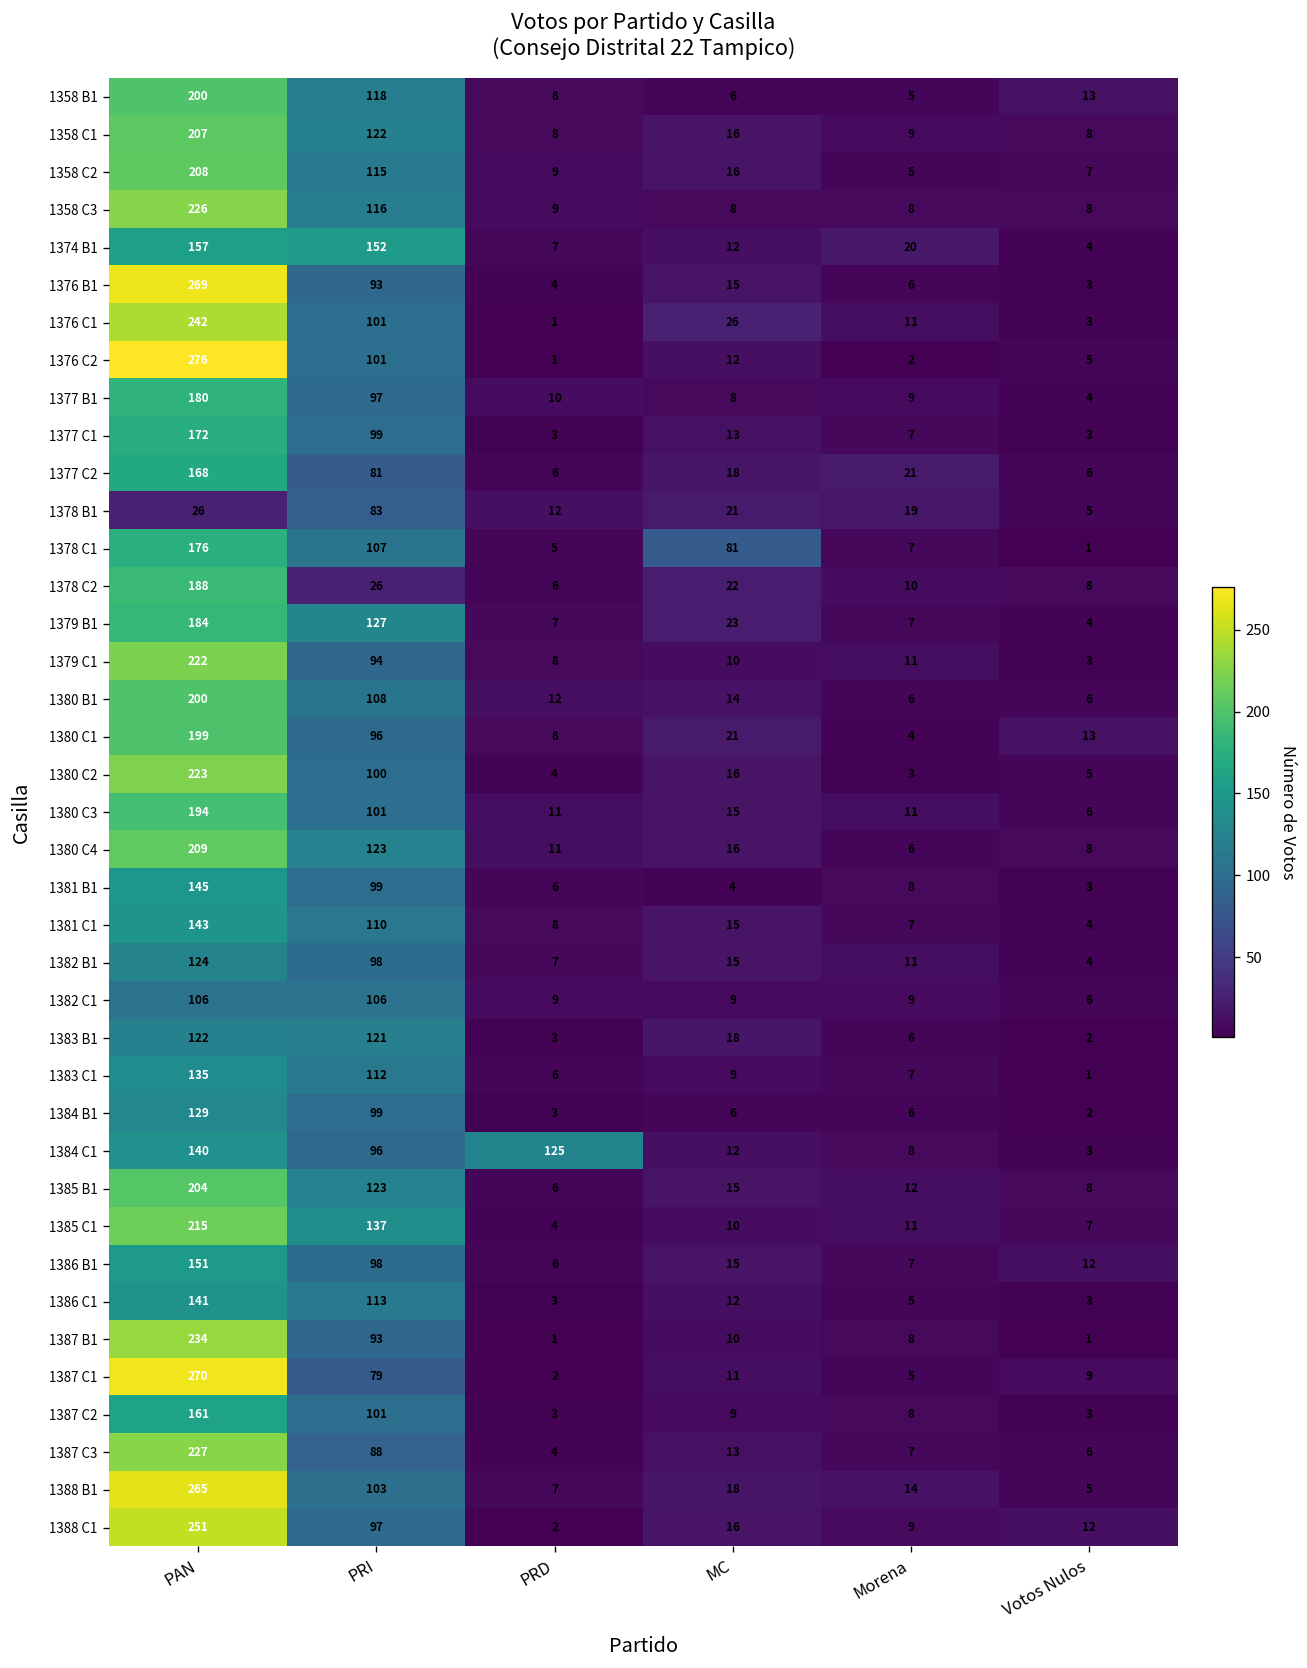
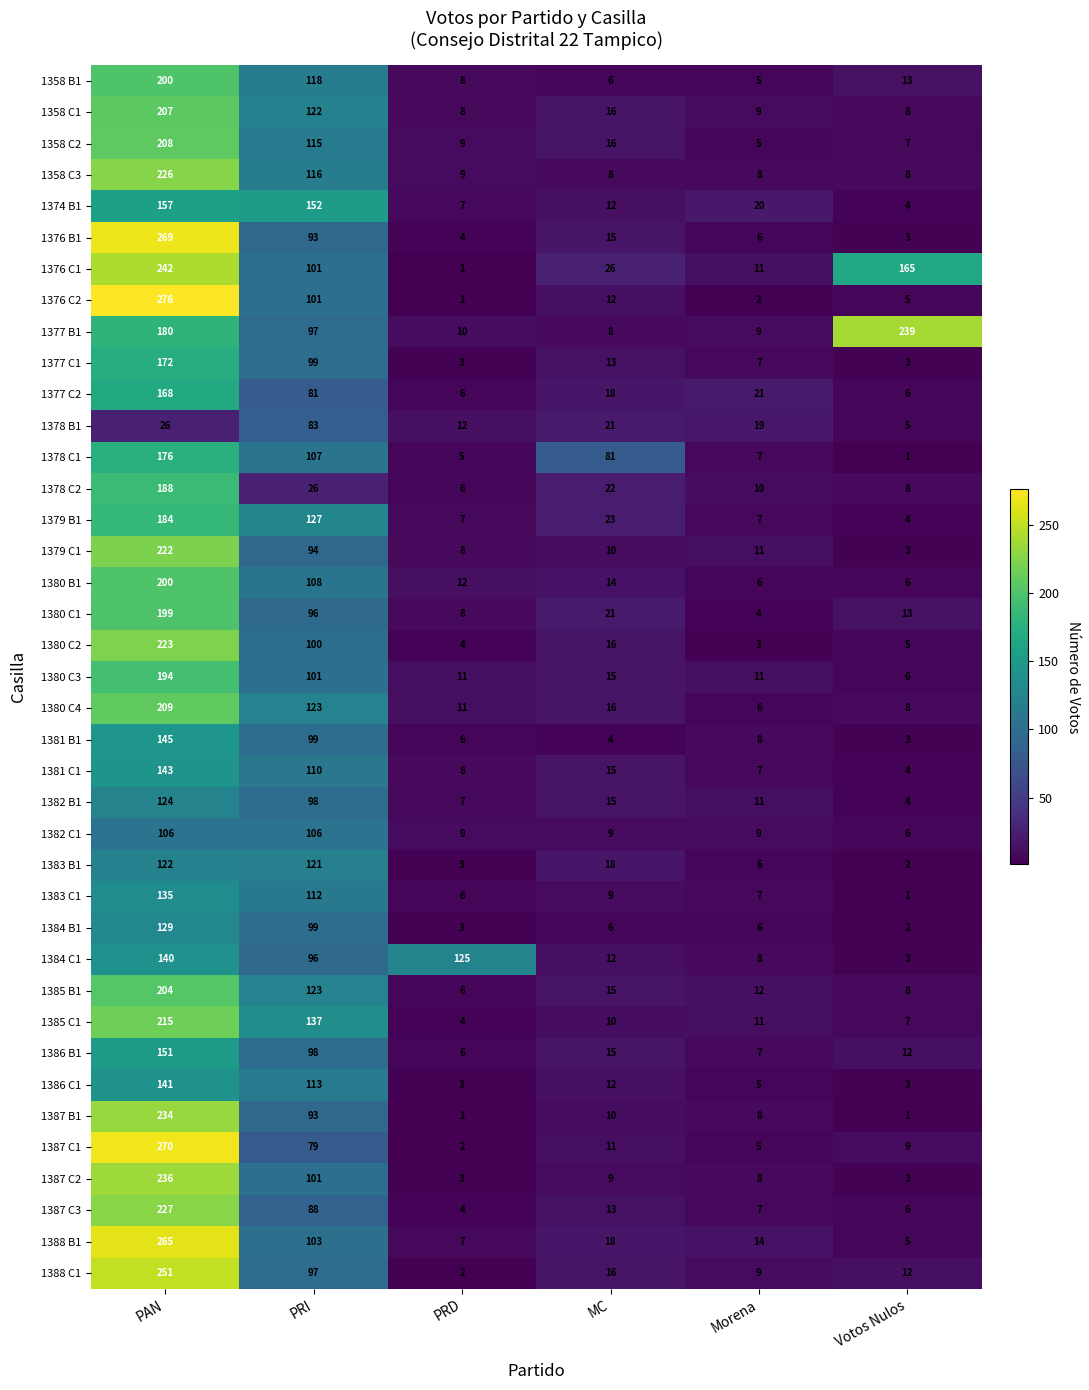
1376 C1, Votos Nulos: 3 -> 165
1377 B1, Votos Nulos: 4 -> 239
1387 C2, PAN: 161 -> 236
